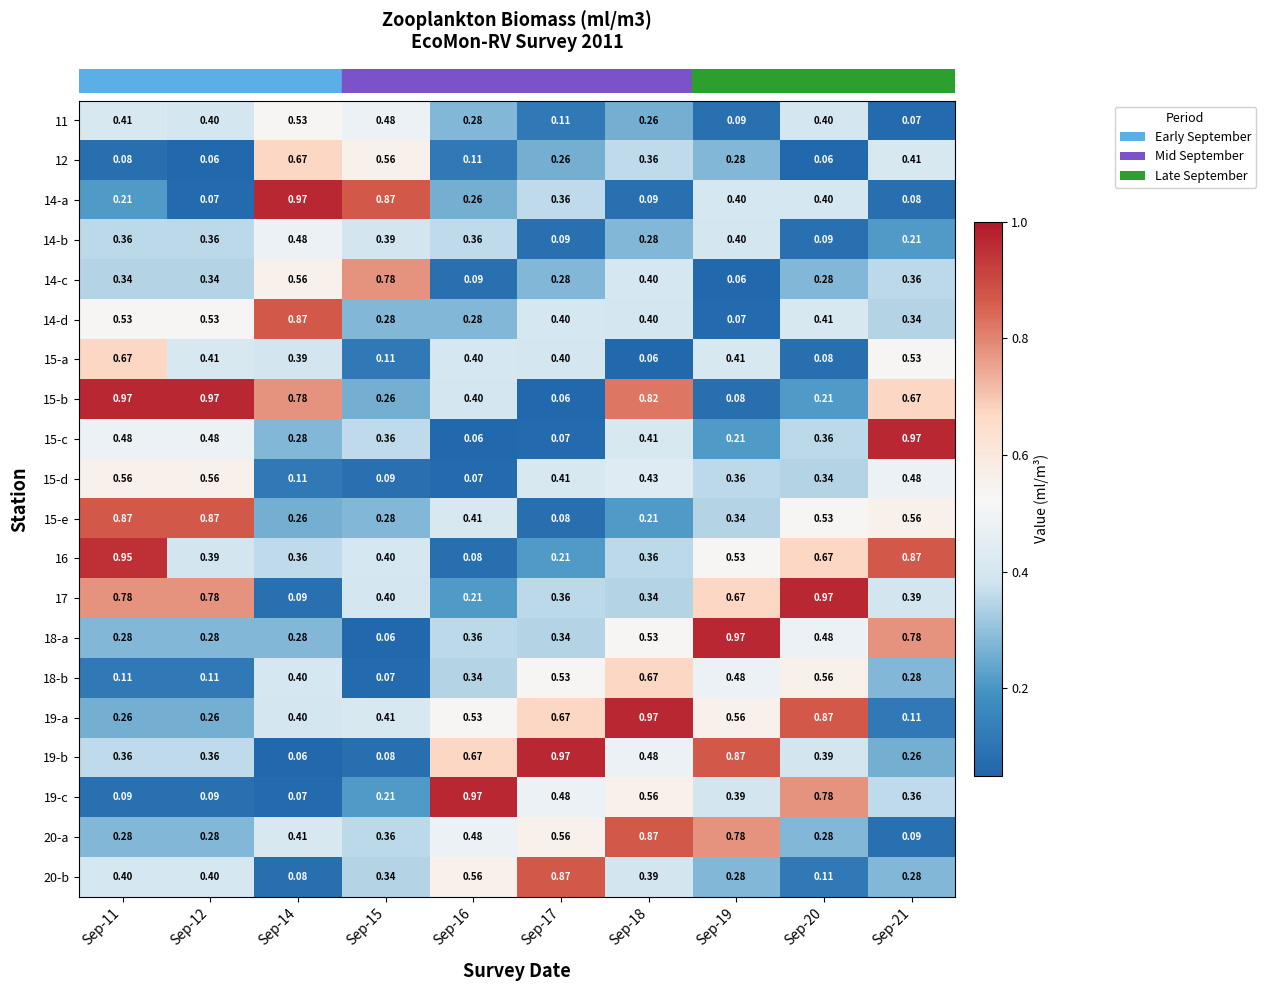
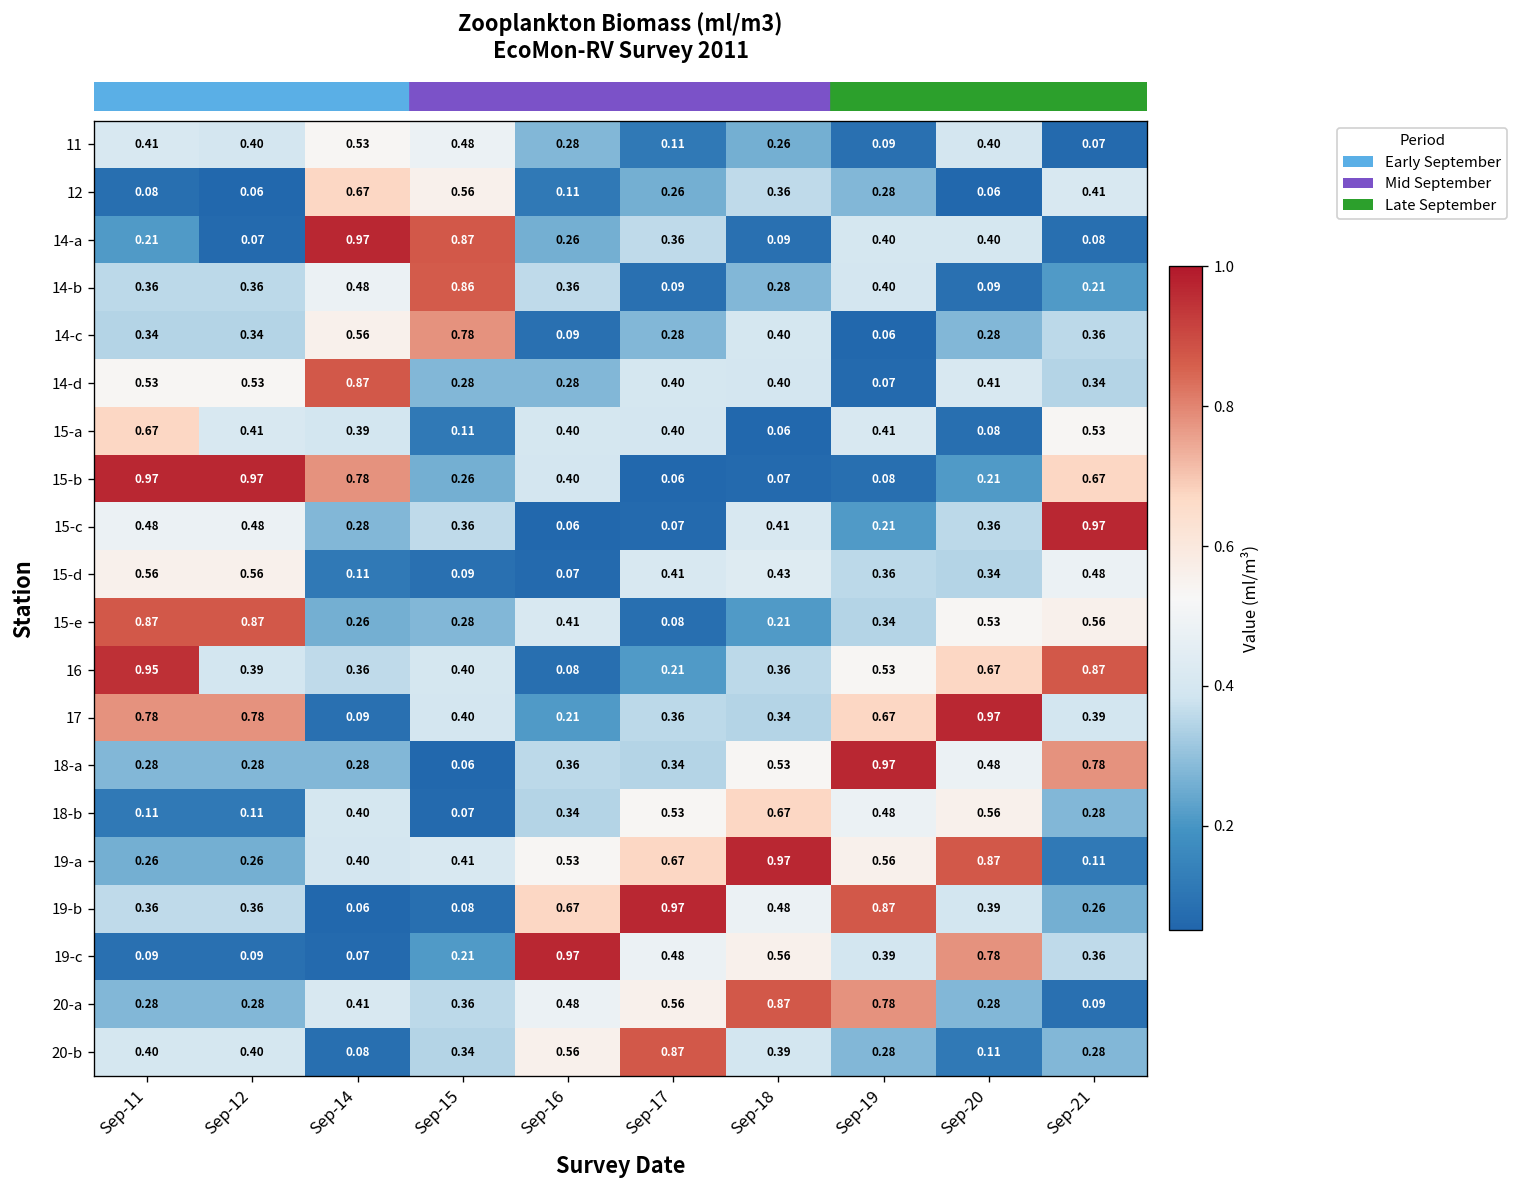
14-b, Sep-15: 0.39 -> 0.86
15-b, Sep-18: 0.82 -> 0.07
